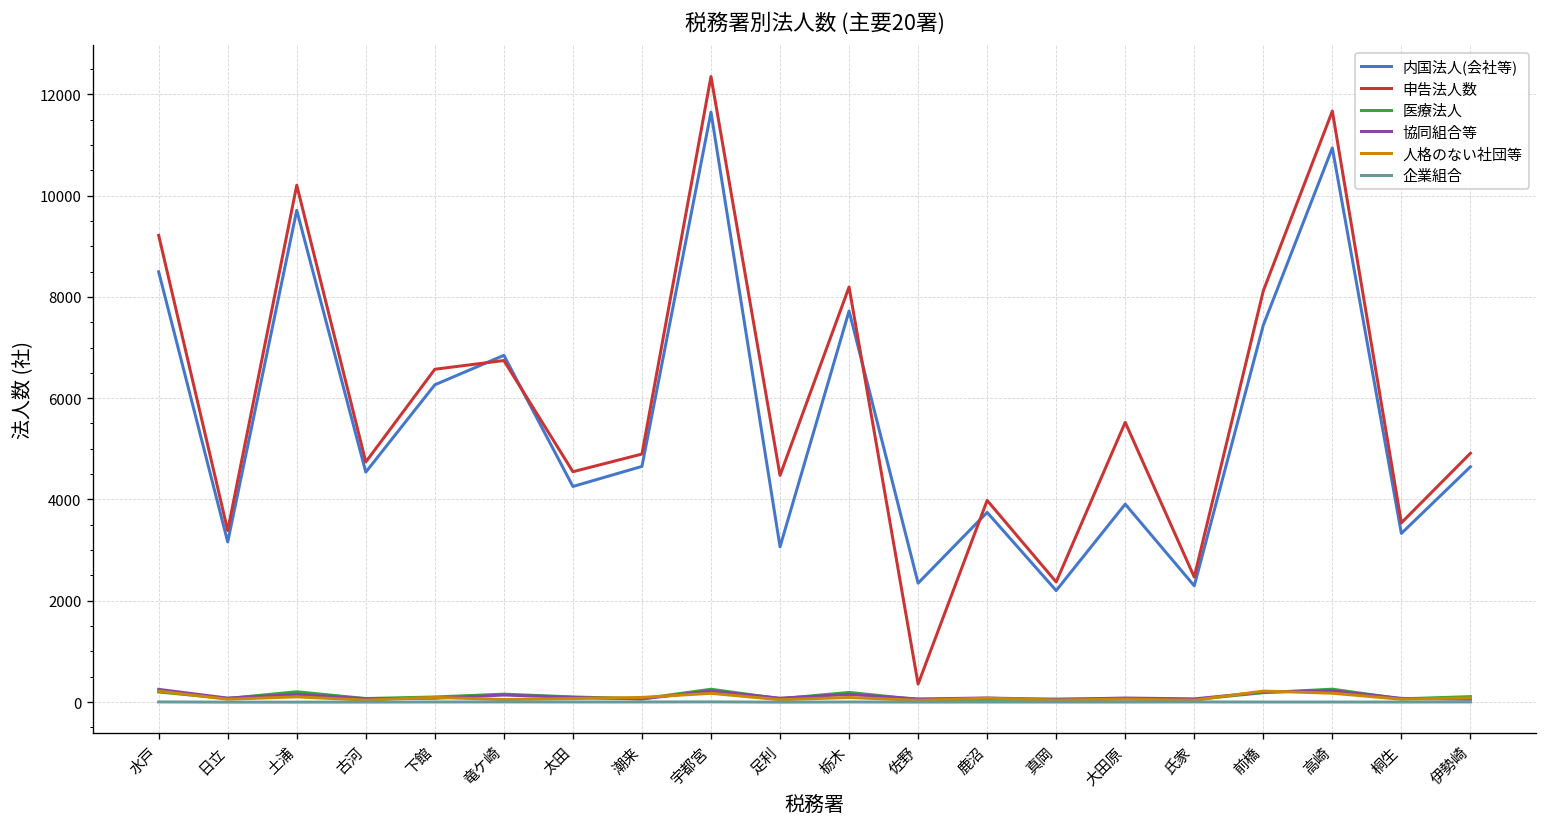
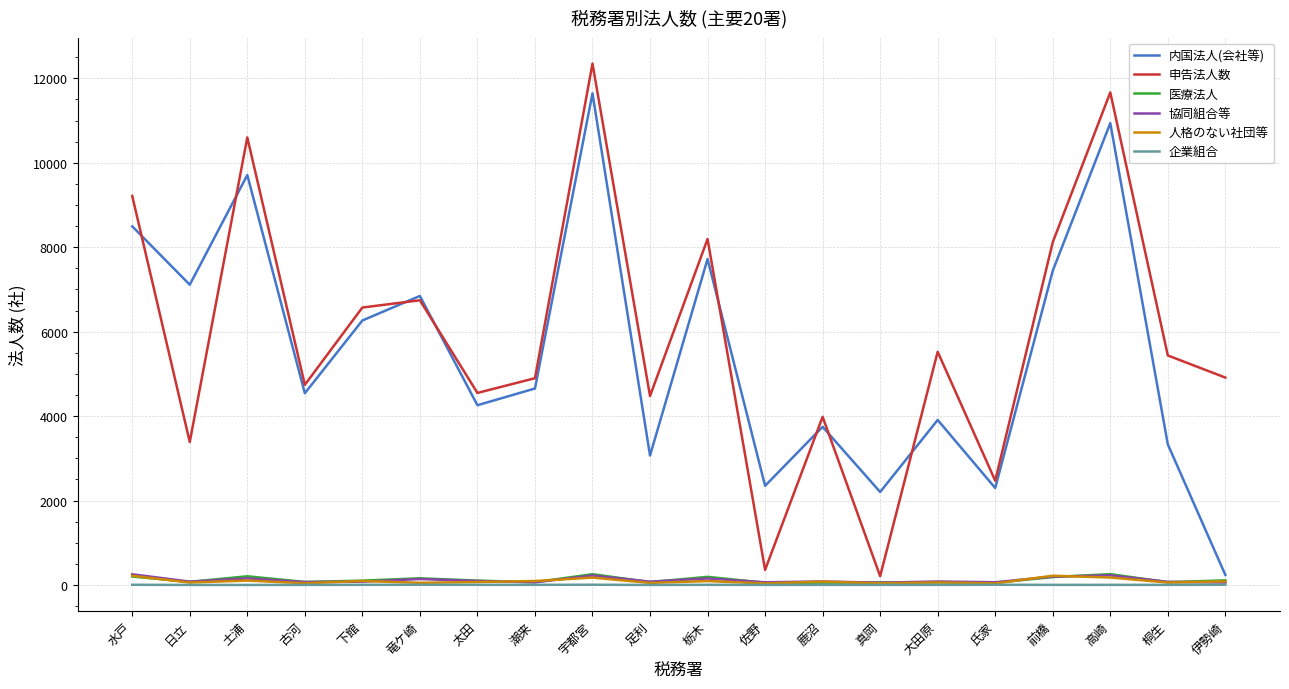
内国法人(会社等), 日立: 3200 -> 7100
申告法人数, 土浦: 10200 -> 10600
申告法人数, 真岡: 2400 -> 200
申告法人数, 桐生: 3500 -> 5400
内国法人(会社等), 伊勢崎: 4600 -> 200
